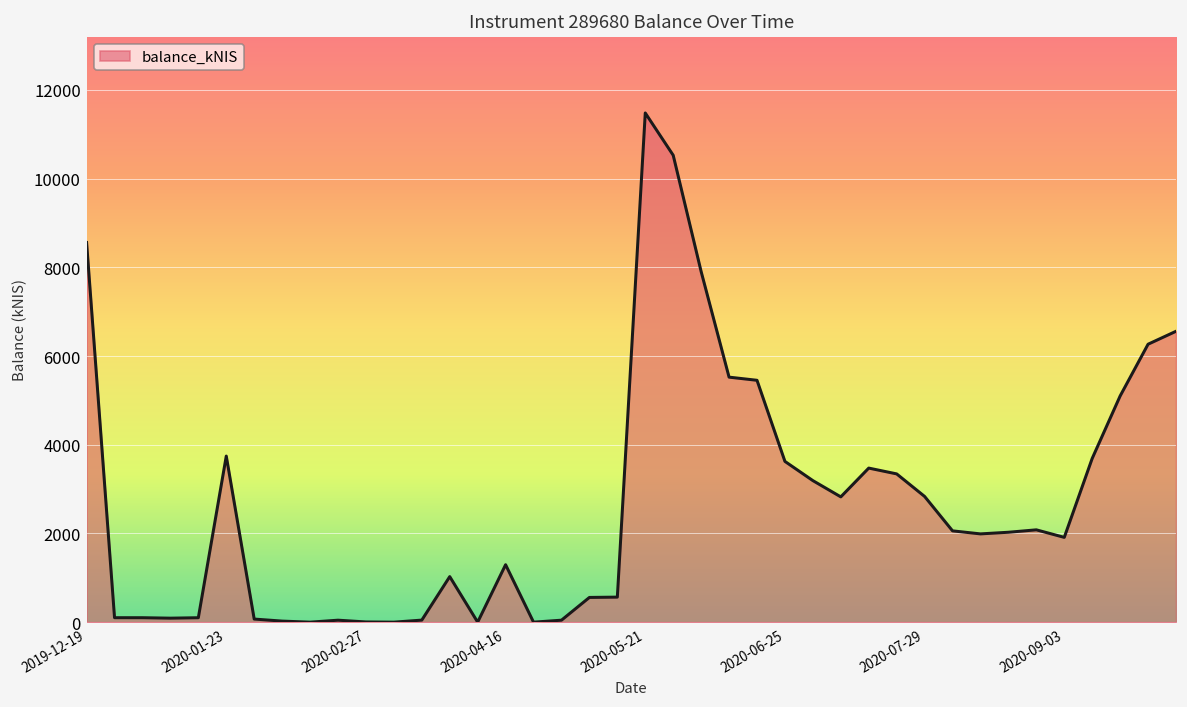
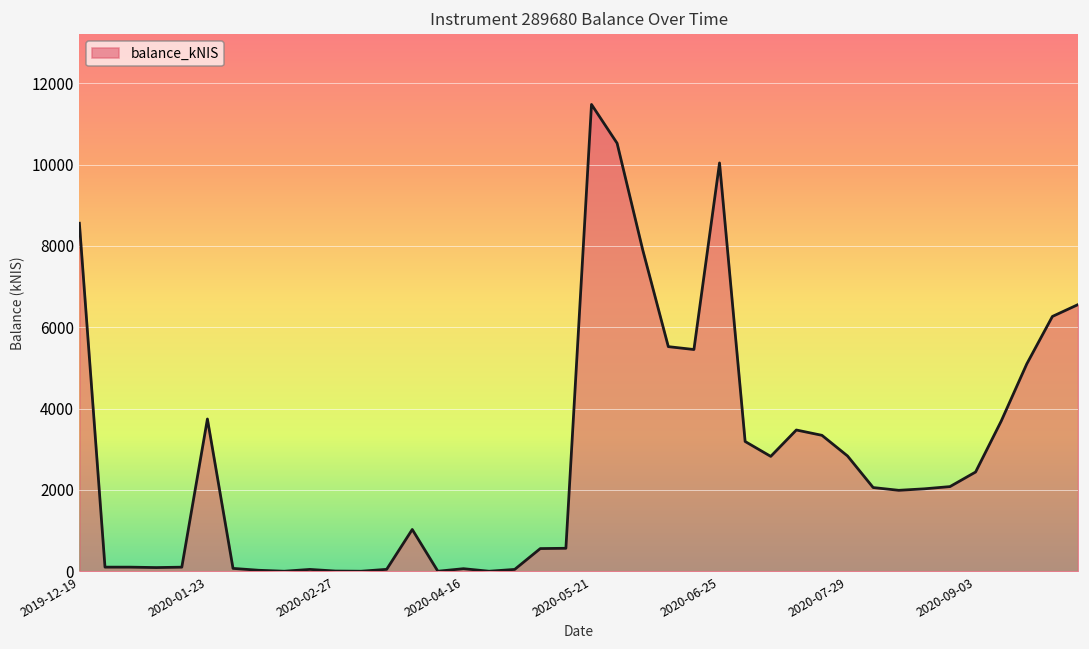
2020-04-16: 1300 -> 100
2020-06-25: 3600 -> 10000
2020-09-03: 1900 -> 2400
